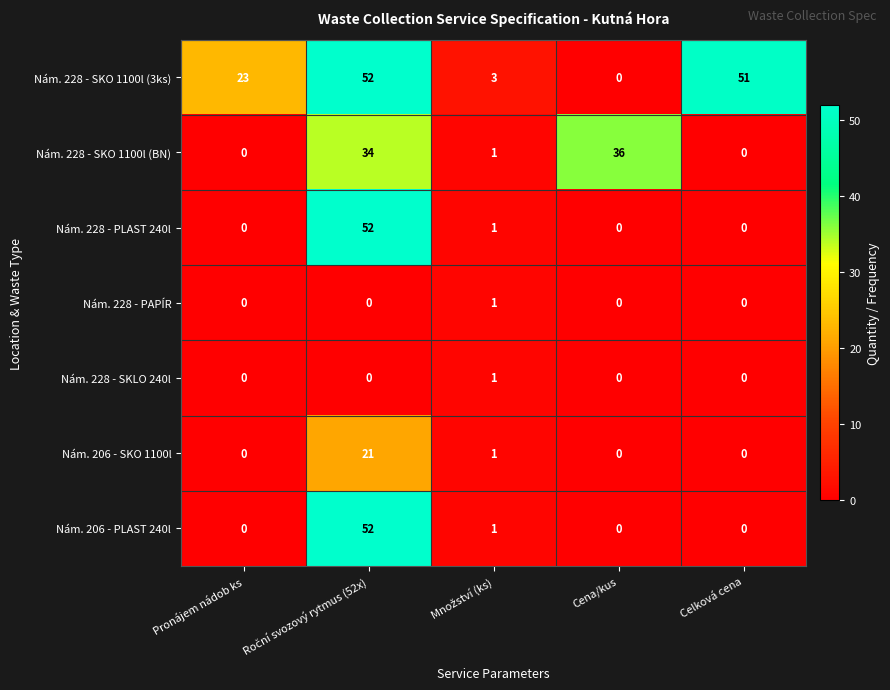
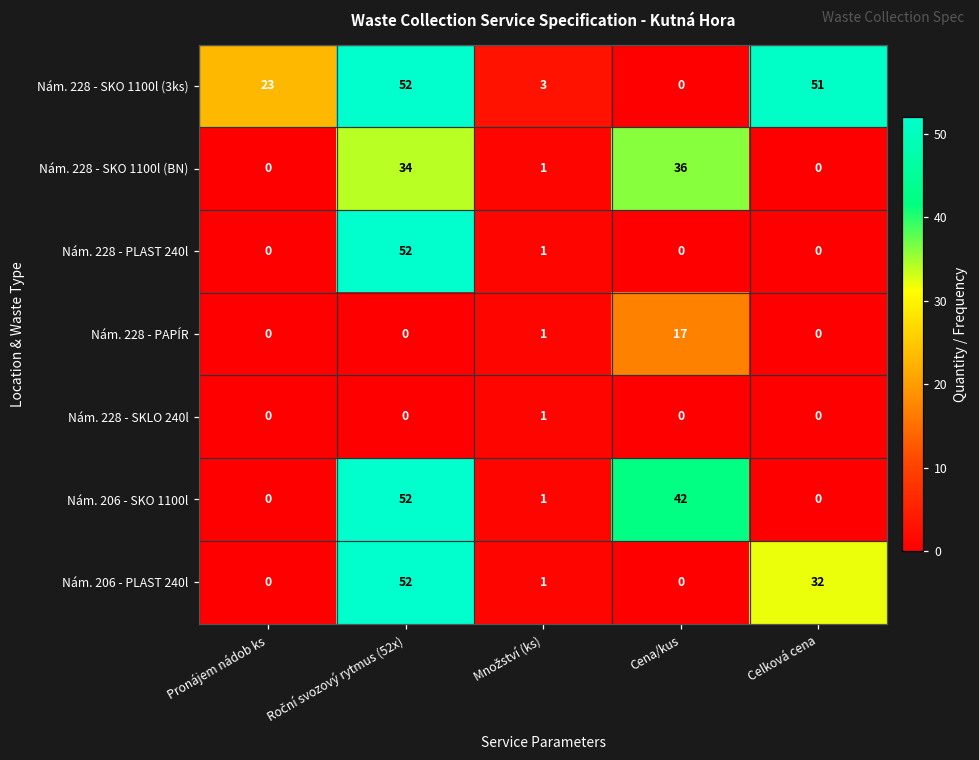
Nám. 228 - PAPÍR, Cena/kus: 0 -> 17
Nám. 206 - SKO 1100l, Roční svozový rytmus (52x): 21 -> 52
Nám. 206 - SKO 1100l, Cena/kus: 0 -> 42
Nám. 206 - PLAST 240l, Celková cena: 0 -> 32
